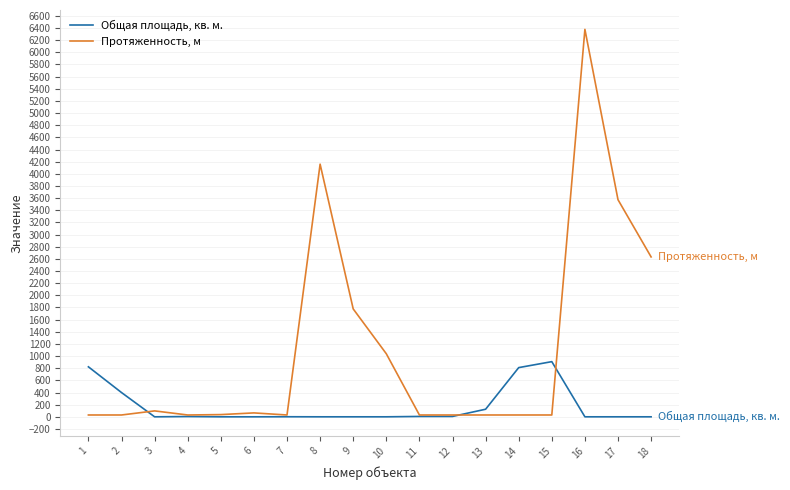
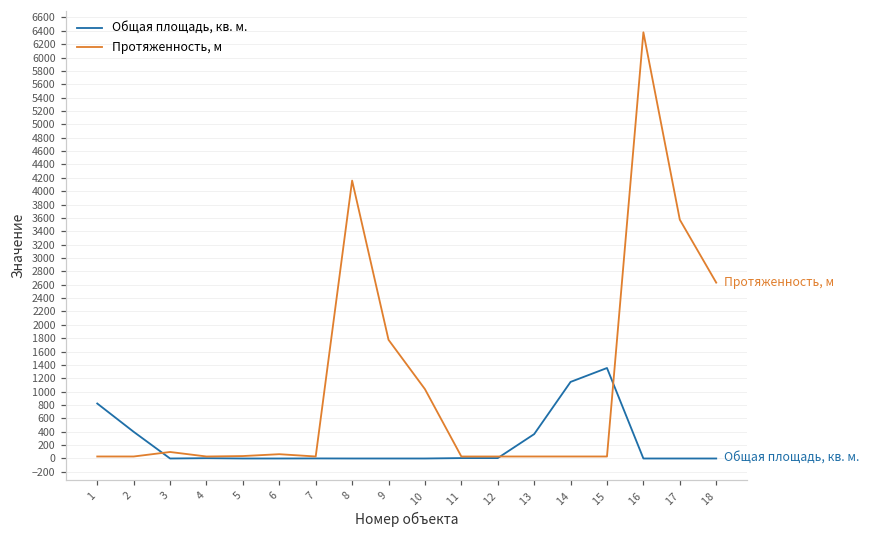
Общая площадь, кв. м., 13: 100 -> 400
Общая площадь, кв. м., 14: 800 -> 1100
Общая площадь, кв. м., 15: 900 -> 1400
